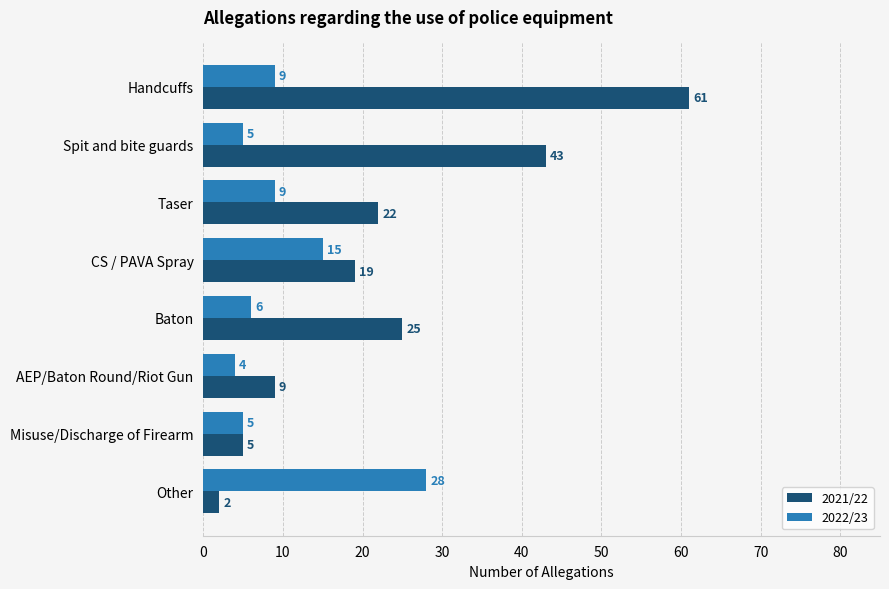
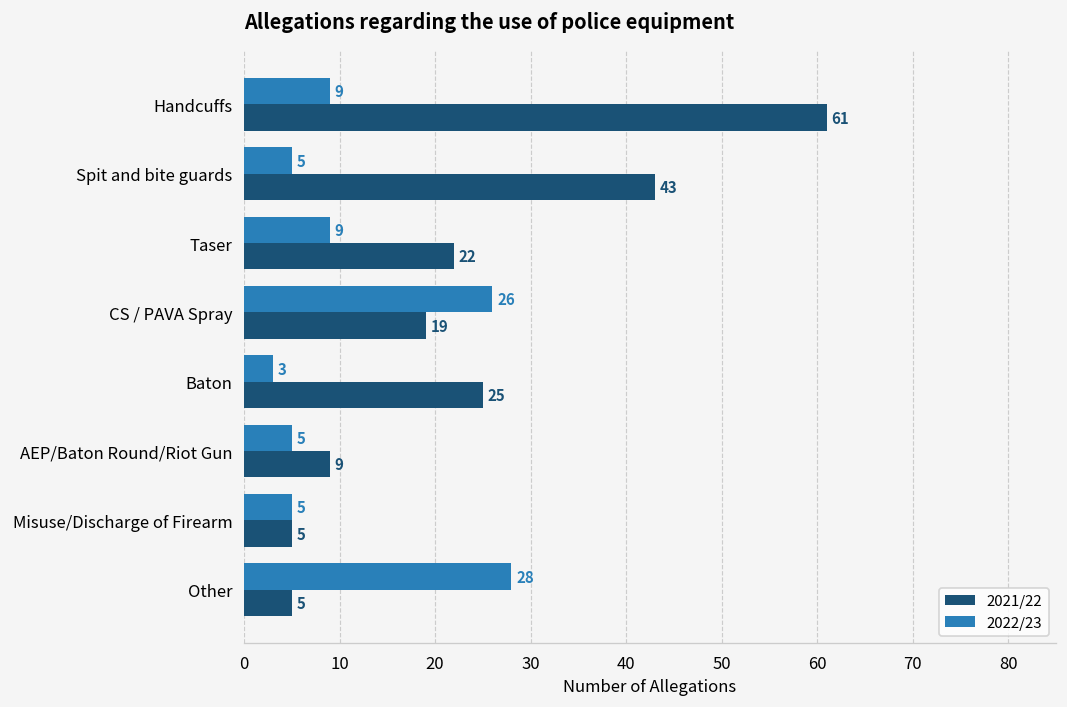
2022/23, CS / PAVA Spray: 15 -> 26
2022/23, Baton: 6 -> 3
2022/23, AEP/Baton Round/Riot Gun: 4 -> 5
2021/22, Other: 2 -> 5
